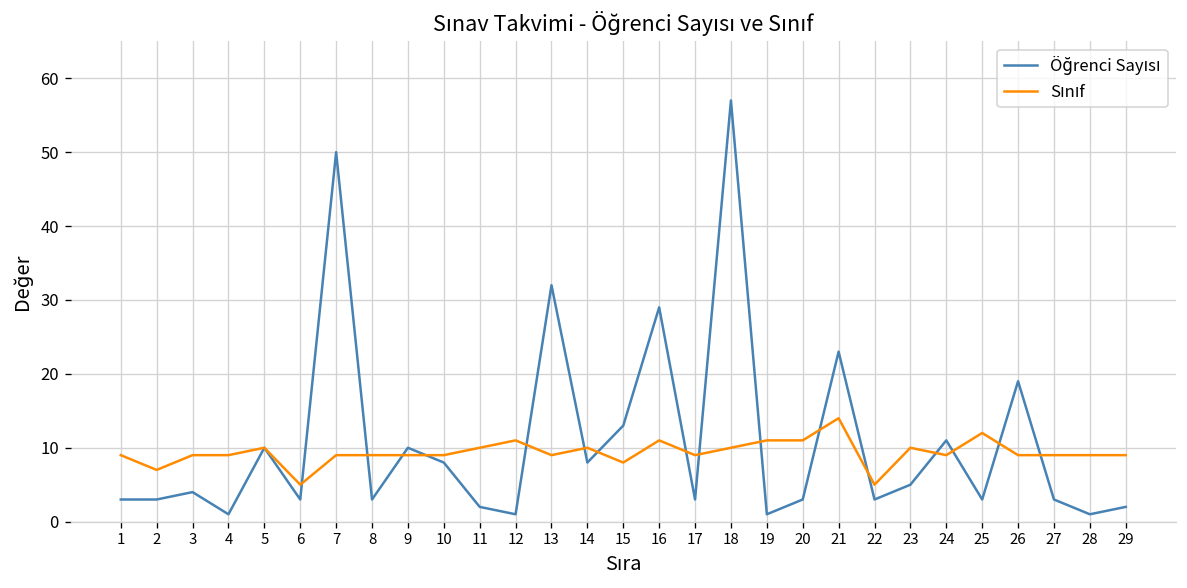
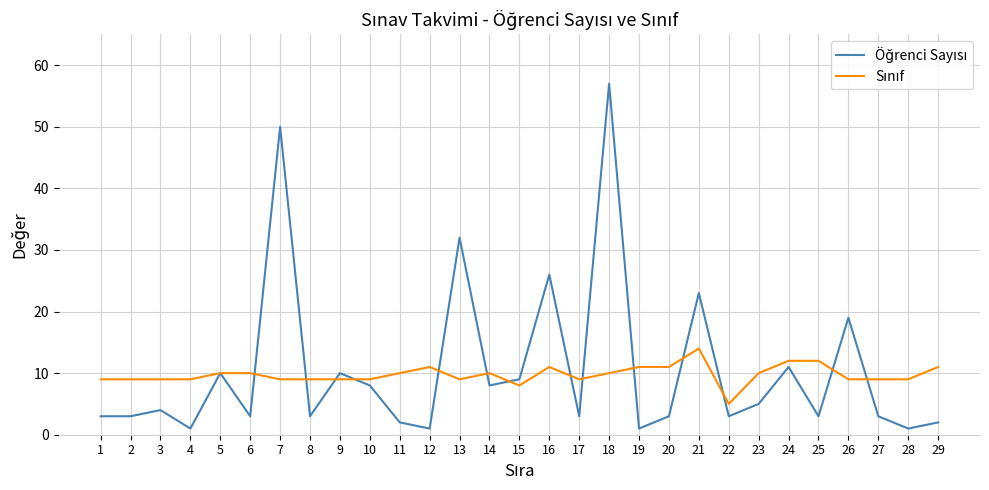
Sınıf, 2: 7 -> 9
Sınıf, 6: 5 -> 10
Öğrenci Sayısı, 15: 13 -> 9
Öğrenci Sayısı, 16: 29 -> 26
Sınıf, 24: 9 -> 12
Sınıf, 29: 9 -> 11
